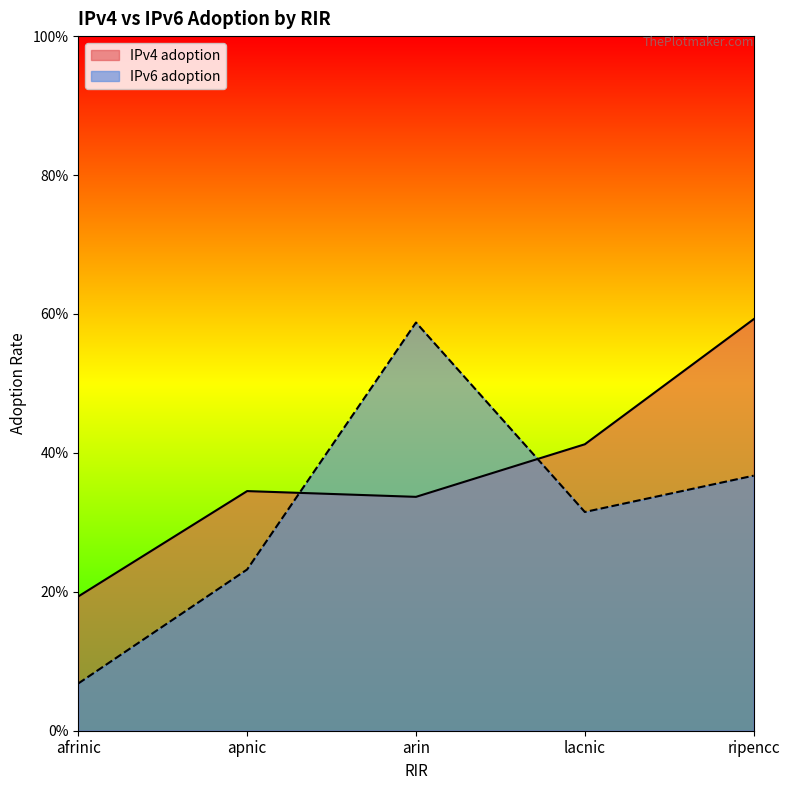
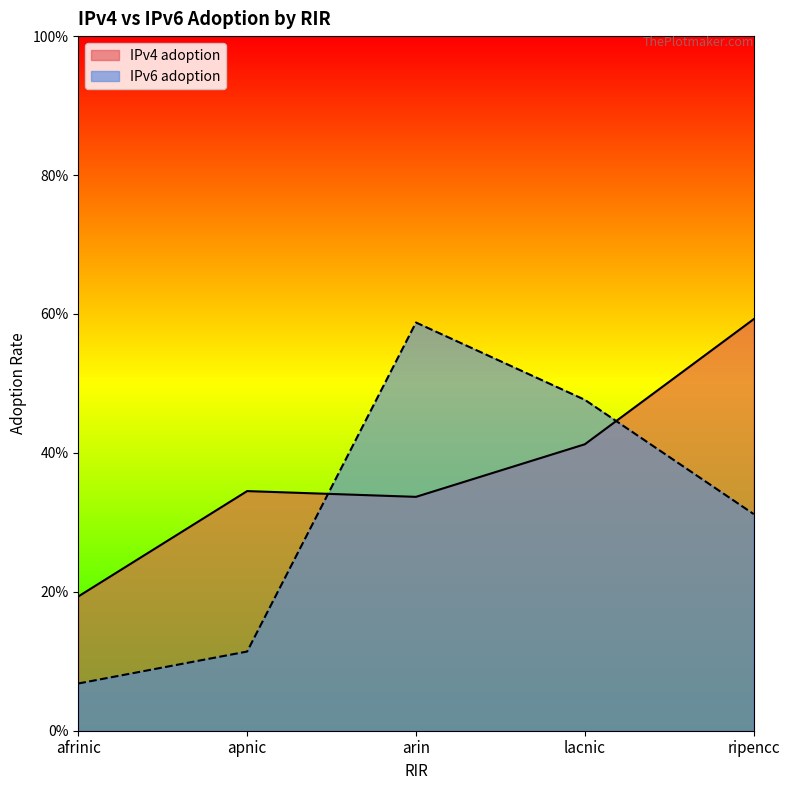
IPv6 adoption, apnic: 23% -> 11%
IPv6 adoption, lacnic: 31% -> 48%
IPv6 adoption, ripencc: 37% -> 31%
